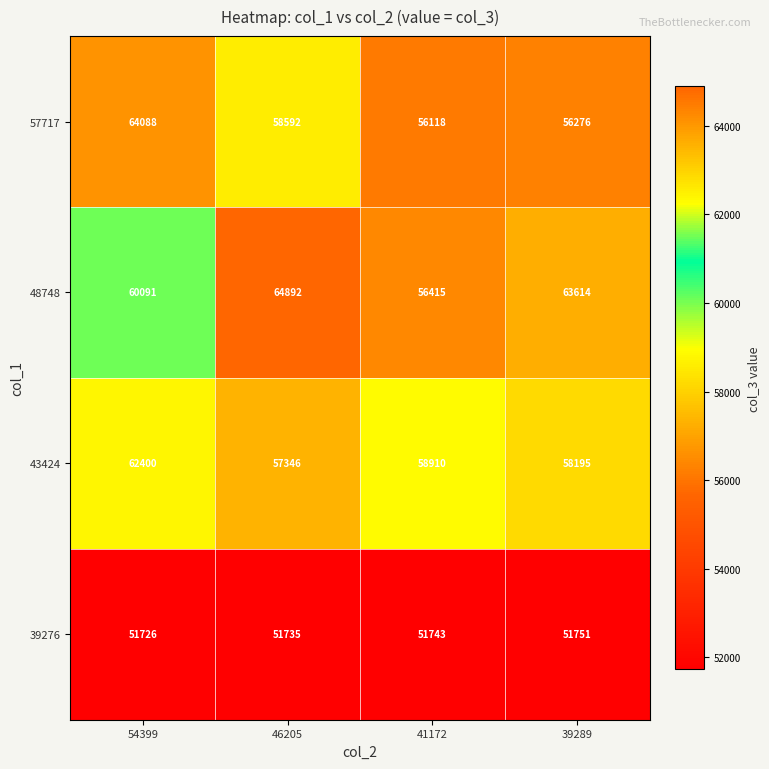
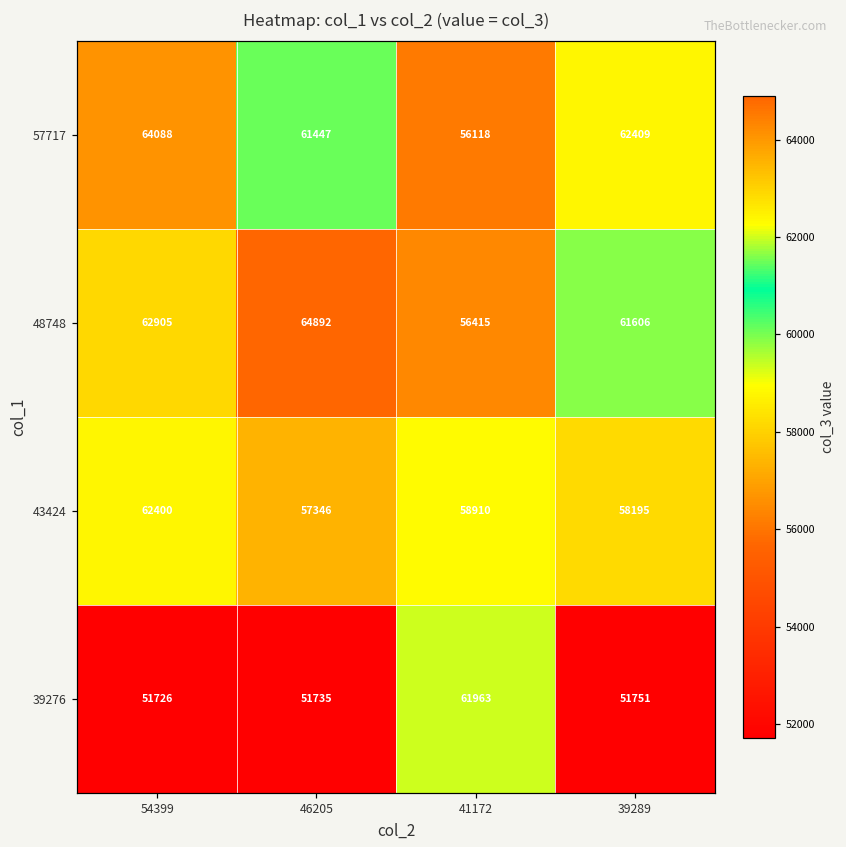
57717, 46205: 58592 -> 61447
57717, 39289: 56276 -> 62409
48748, 54399: 60091 -> 62905
48748, 39289: 63614 -> 61606
39276, 41172: 51743 -> 61963
